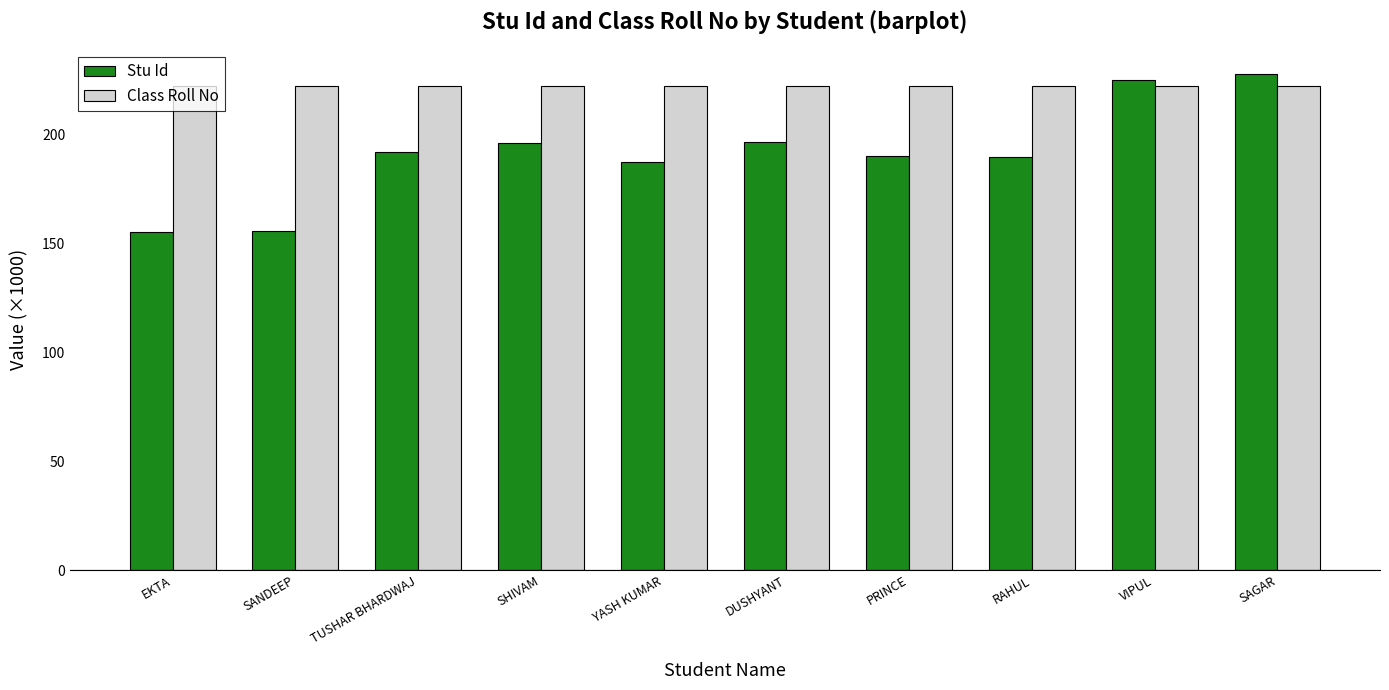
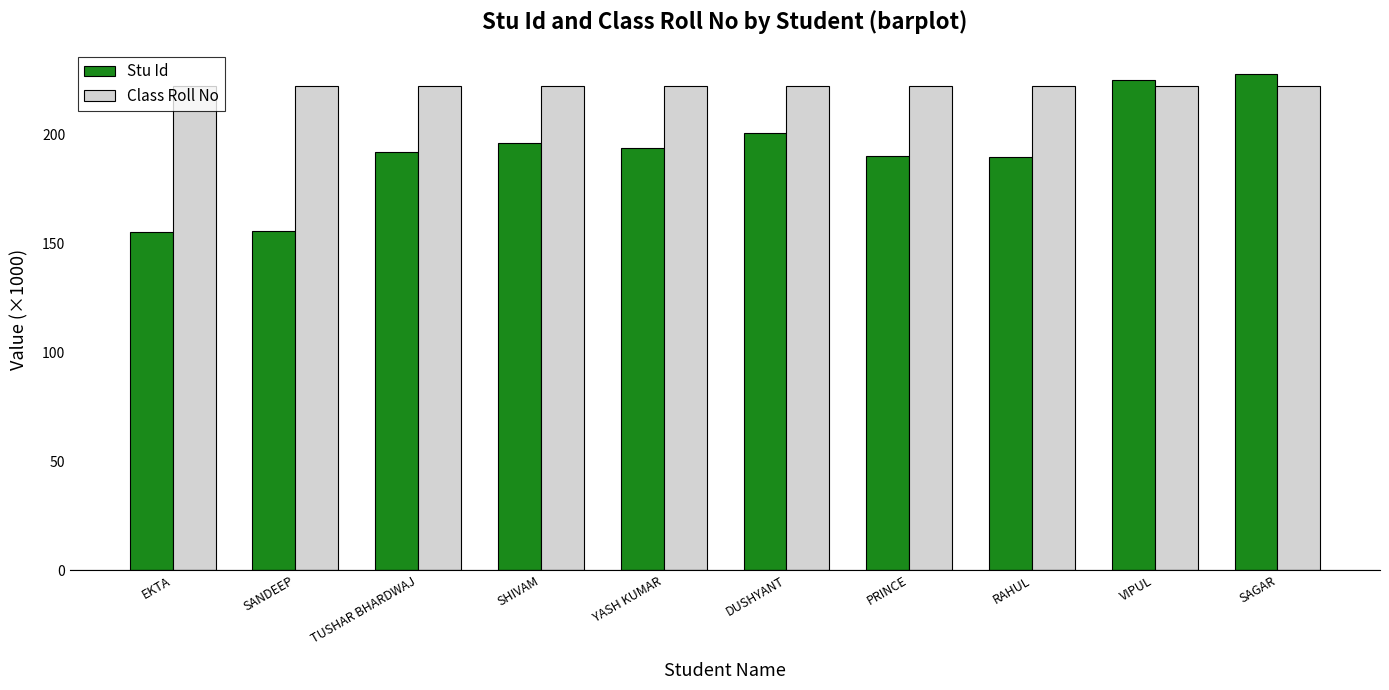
Stu Id, YASH KUMAR: 187 -> 194
Stu Id, DUSHYANT: 197 -> 201
